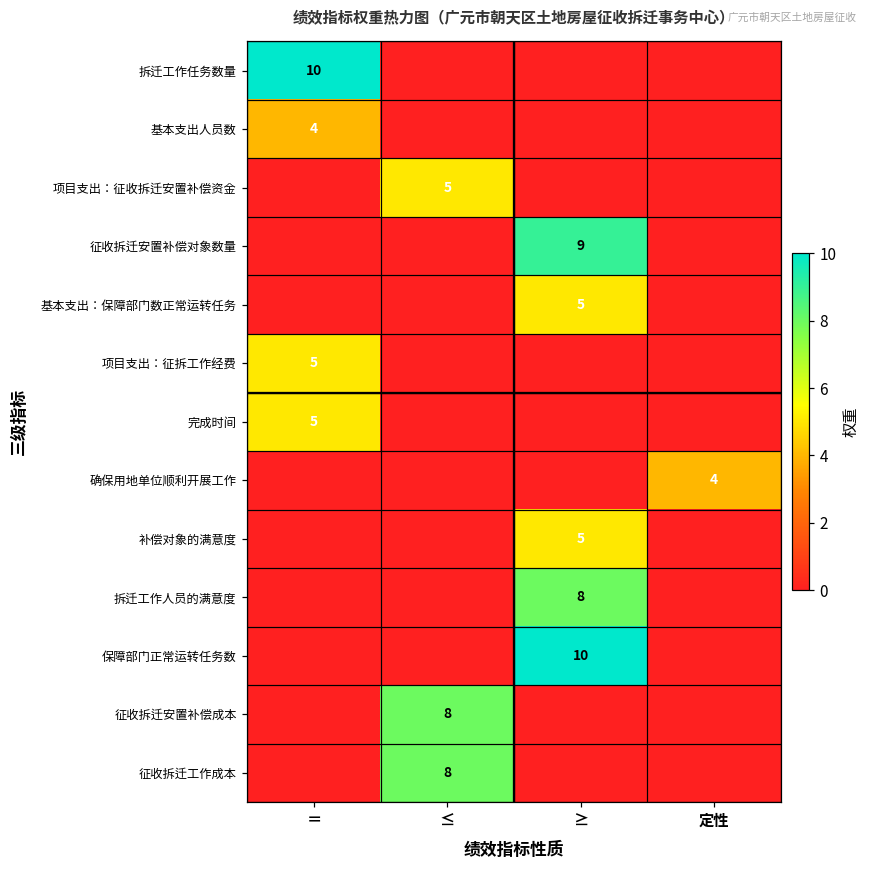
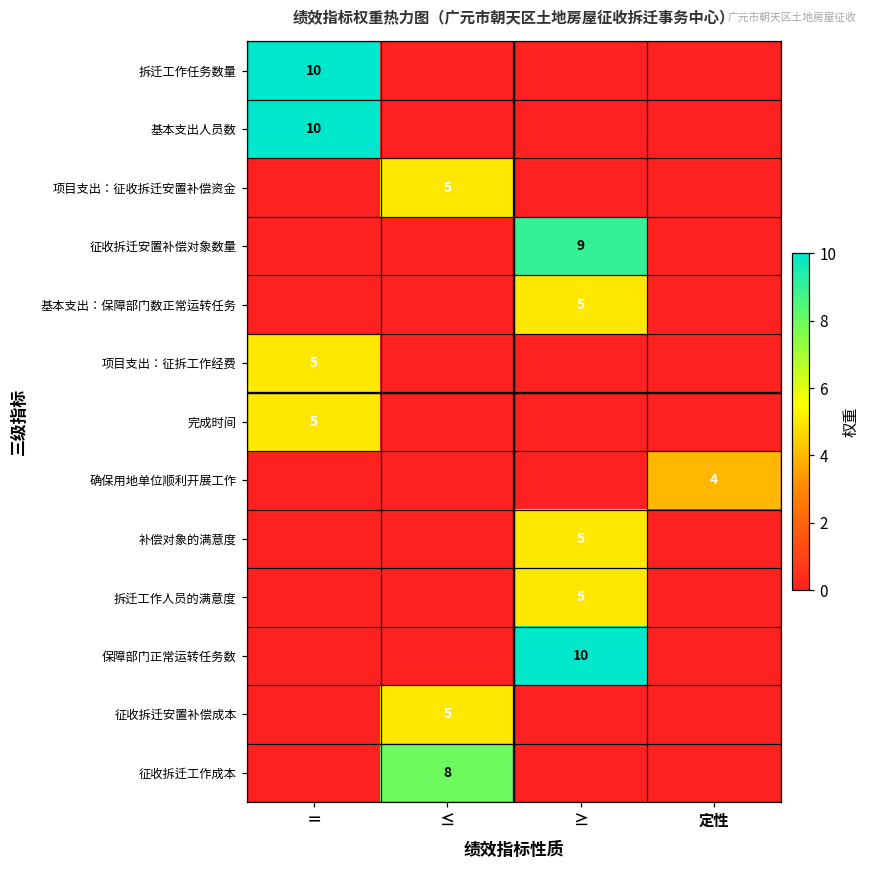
基本支出人员数, ＝: 4 -> 10
拆迁工作人员的满意度, ≥: 8 -> 5
征收拆迁安置补偿成本, ≤: 8 -> 5
